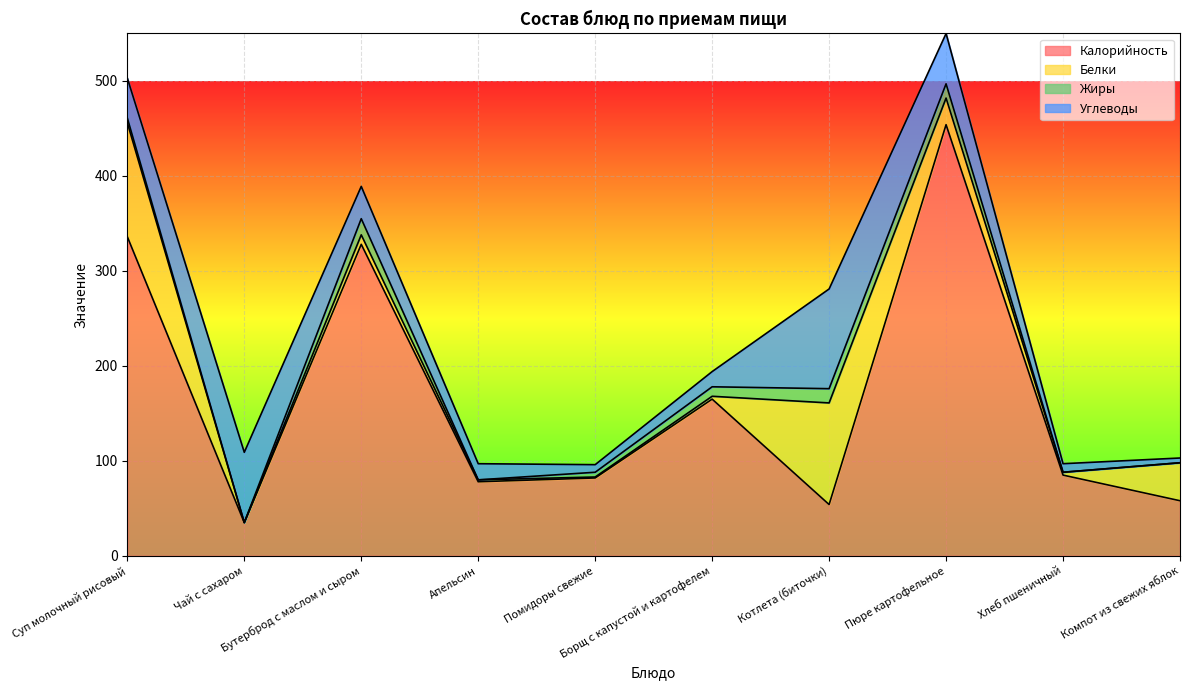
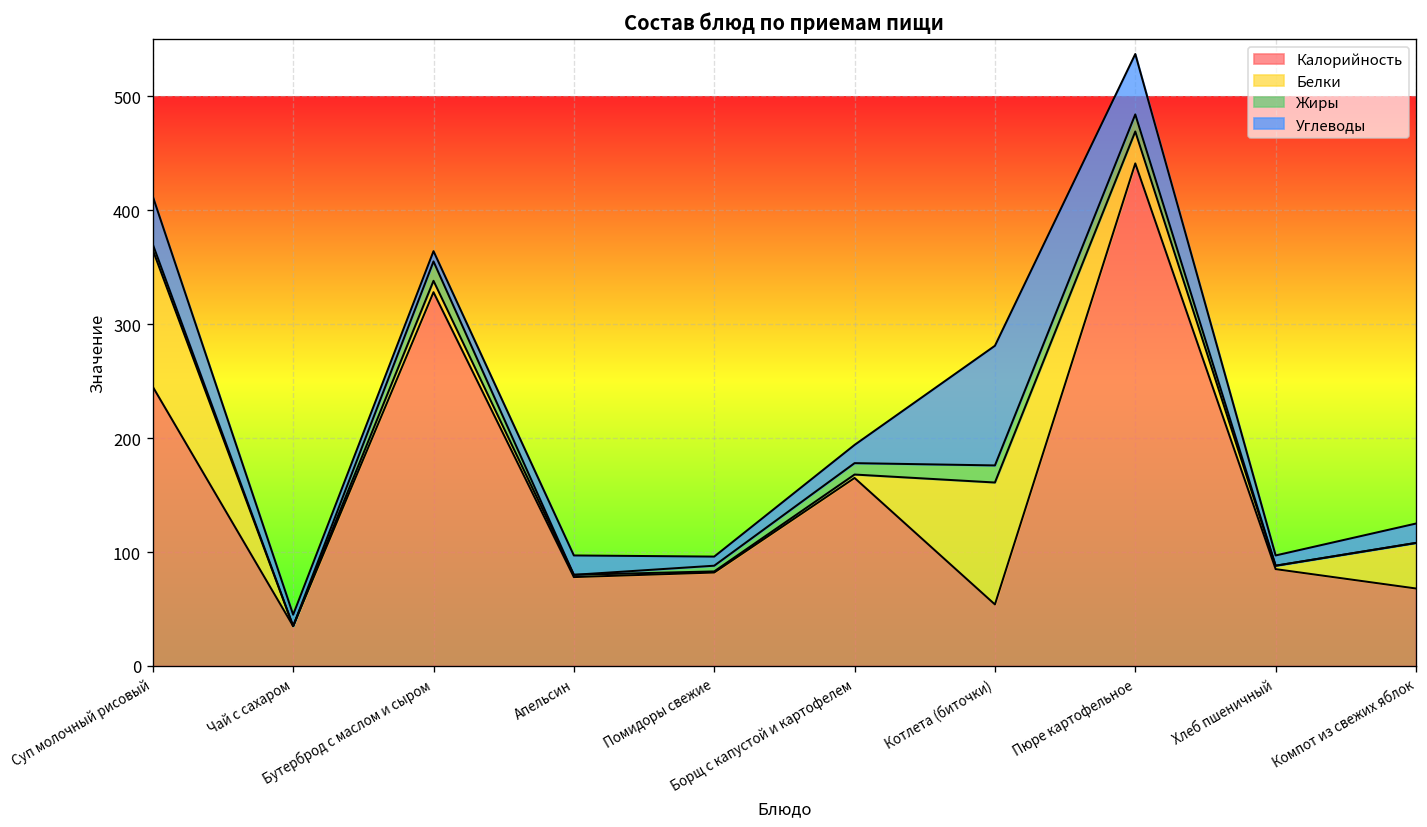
Калорийность, Суп молочный рисовый: 340 -> 250
Углеводы, Чай с сахаром: 70 -> 10
Углеводы, Бутерброд с маслом и сыром: 30 -> 10
Калорийность, Пюре картофельное: 450 -> 440
Калорийность, Компот из свежих яблок: 60 -> 70
Углеводы, Компот из свежих яблок: 10 -> 20
